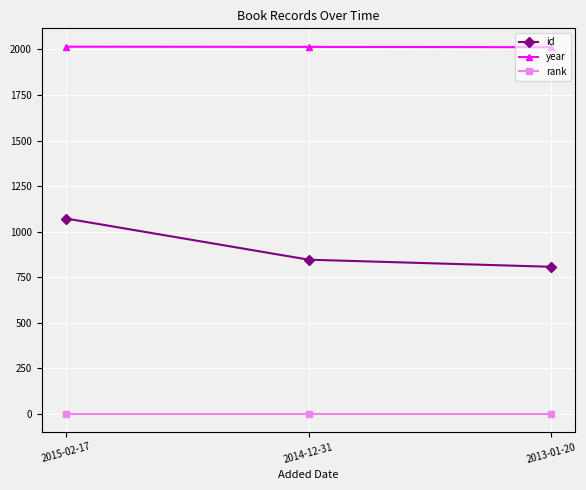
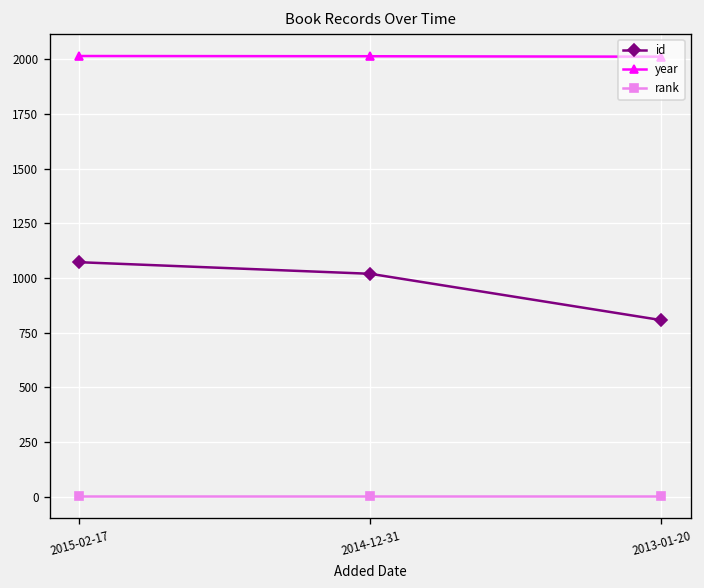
id, 2014-12-31: 850 -> 1020
